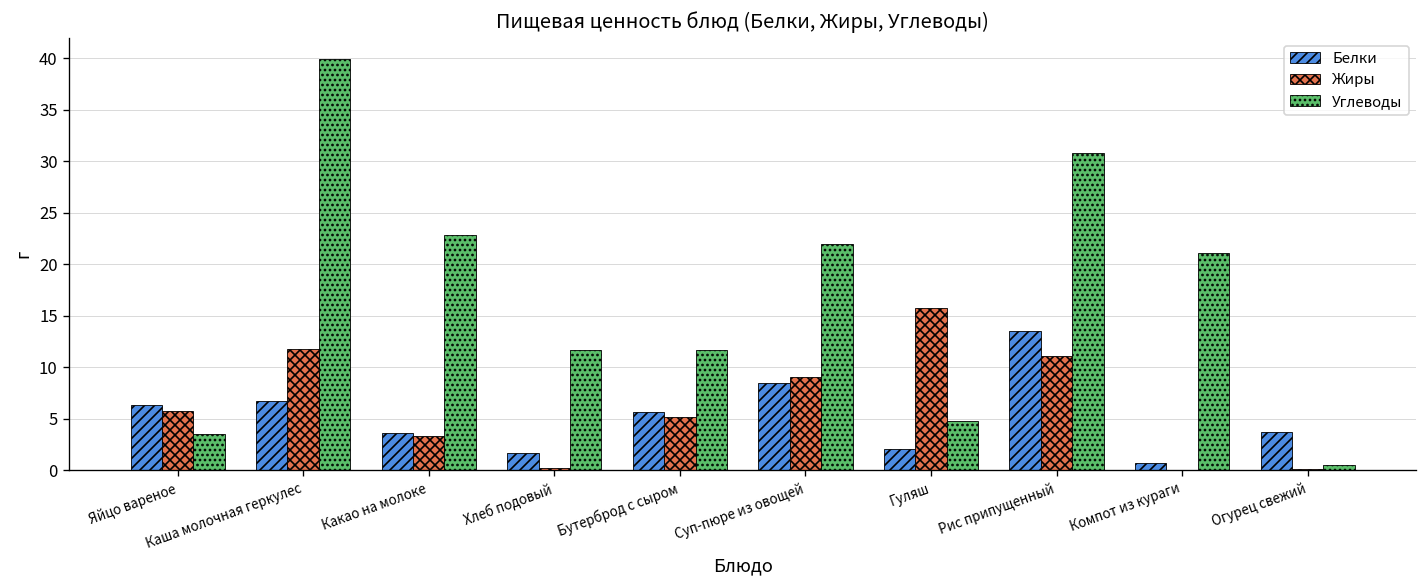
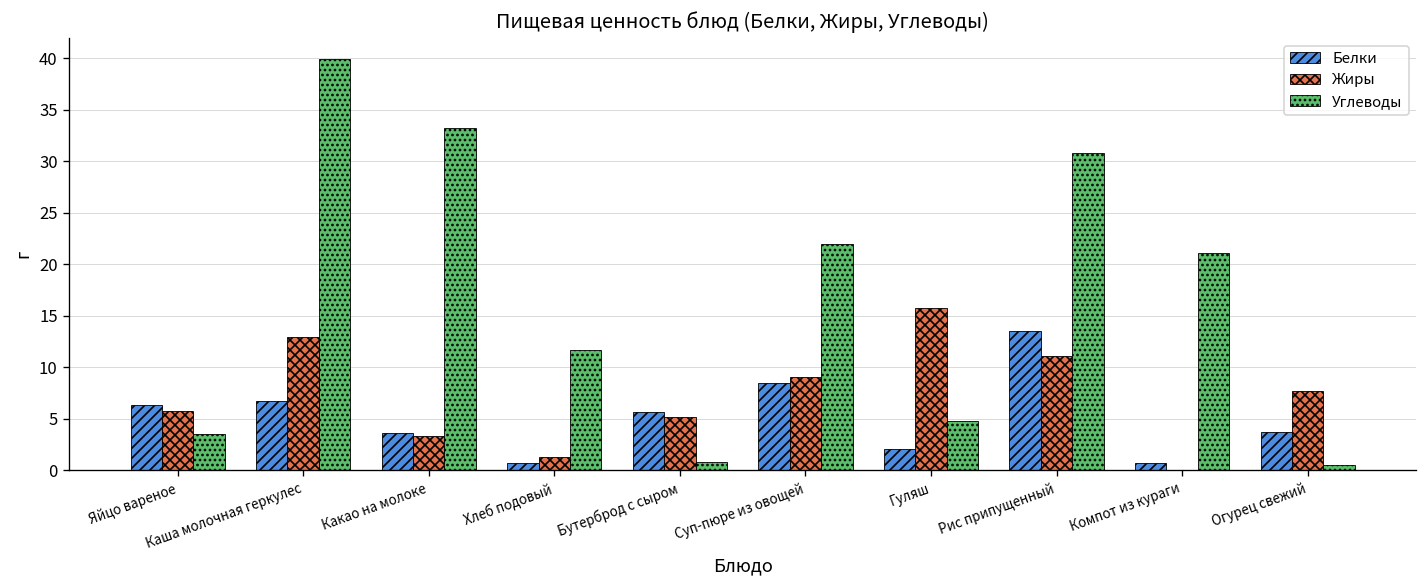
Жиры, Каша молочная геркулес: 12 -> 13
Углеводы, Какао на молоке: 23 -> 33
Белки, Хлеб подовый: 2 -> 1
Жиры, Хлеб подовый: 0 -> 1
Углеводы, Бутерброд с сыром: 12 -> 1
Жиры, Огурец свежий: 0 -> 8
